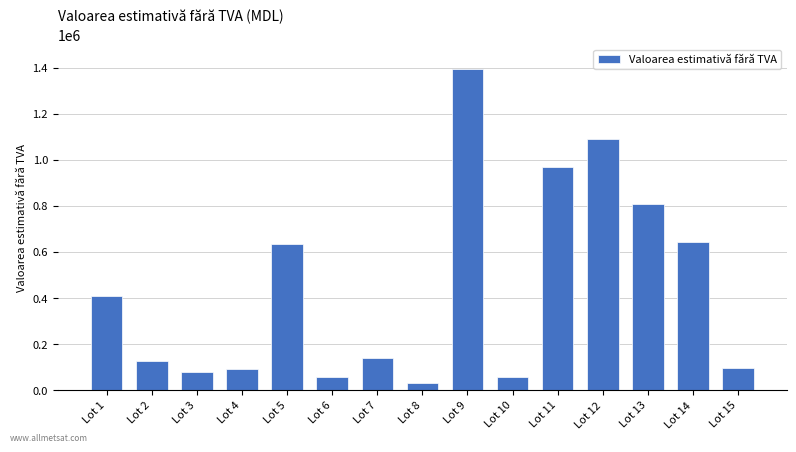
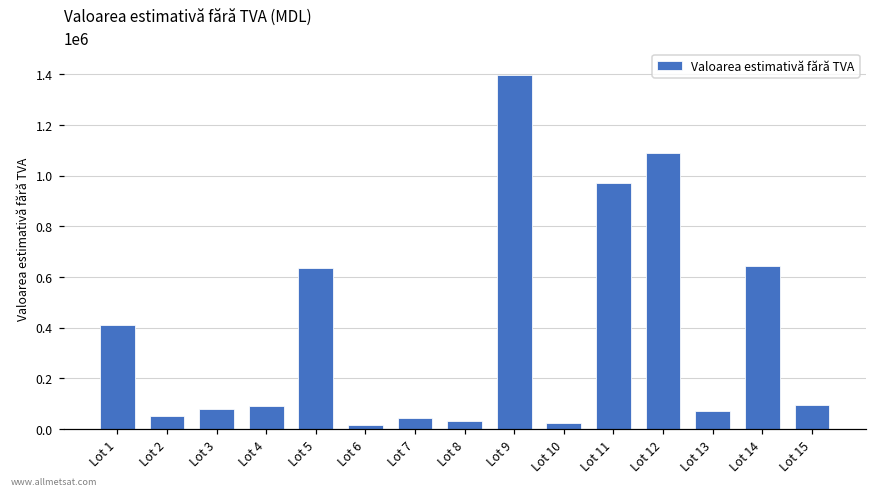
Lot 2: 130000 -> 50000
Lot 6: 60000 -> 20000
Lot 7: 140000 -> 40000
Lot 10: 60000 -> 20000
Lot 13: 810000 -> 70000
